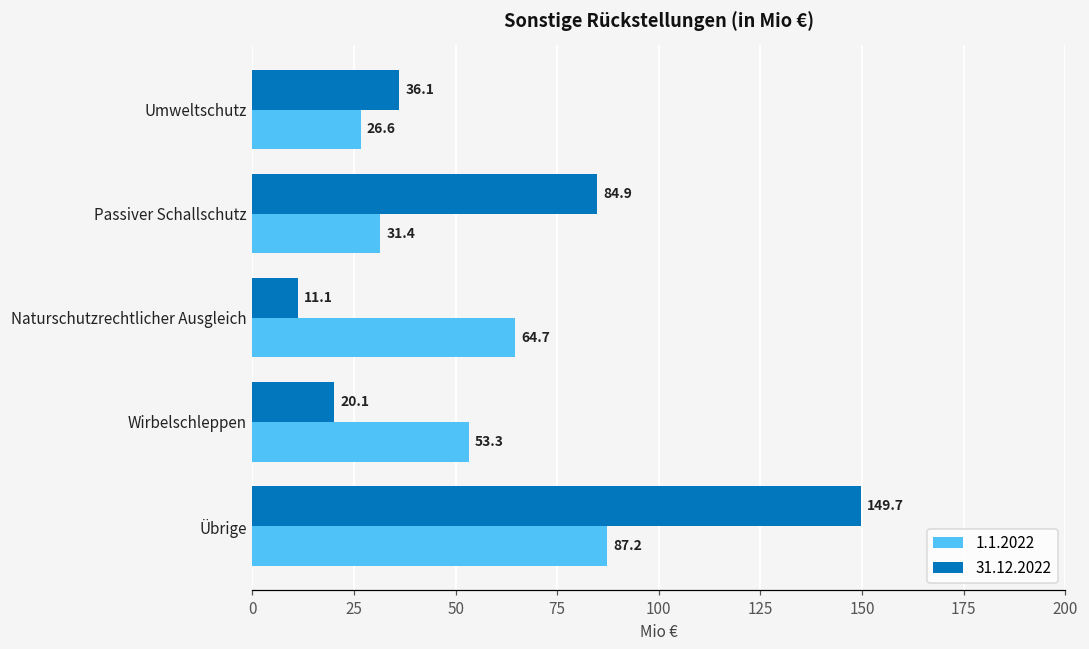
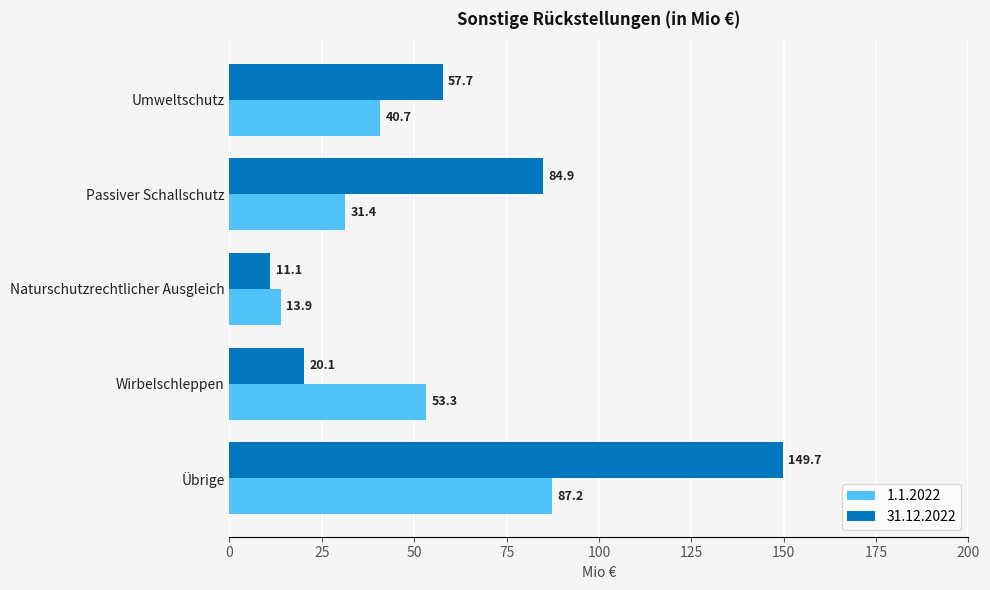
31.12.2022, Umweltschutz: 36.1 -> 57.7
1.1.2022, Umweltschutz: 26.6 -> 40.7
1.1.2022, Naturschutzrechtlicher Ausgleich: 64.7 -> 13.9
